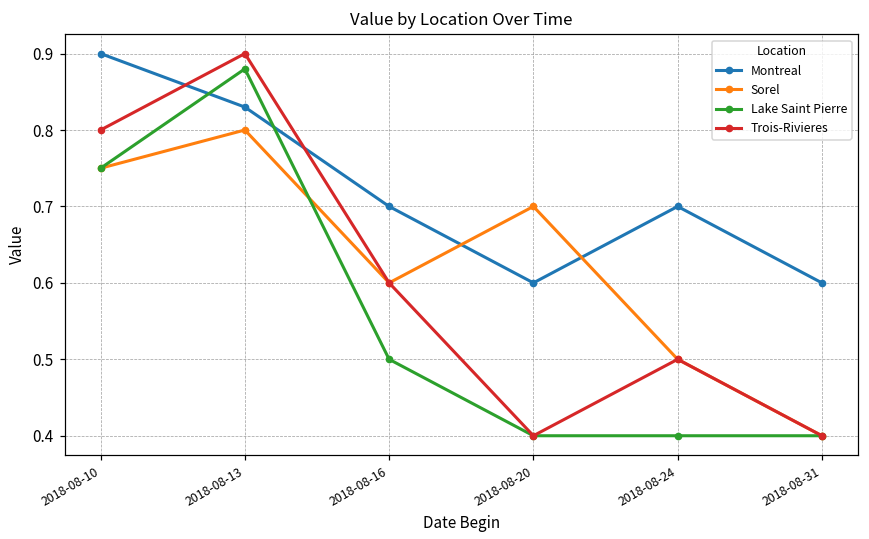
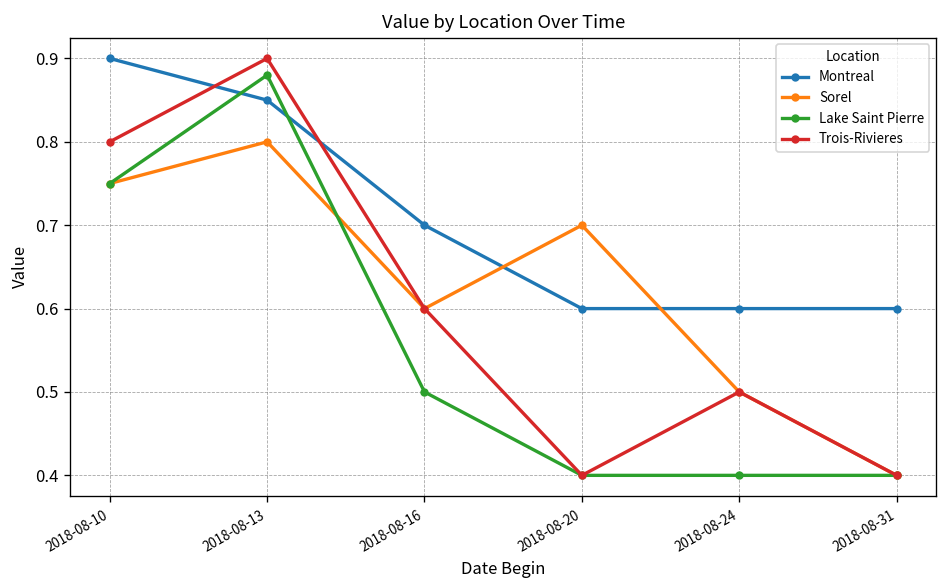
Montreal, 2018-08-13: 0.83 -> 0.85
Montreal, 2018-08-24: 0.7 -> 0.6
